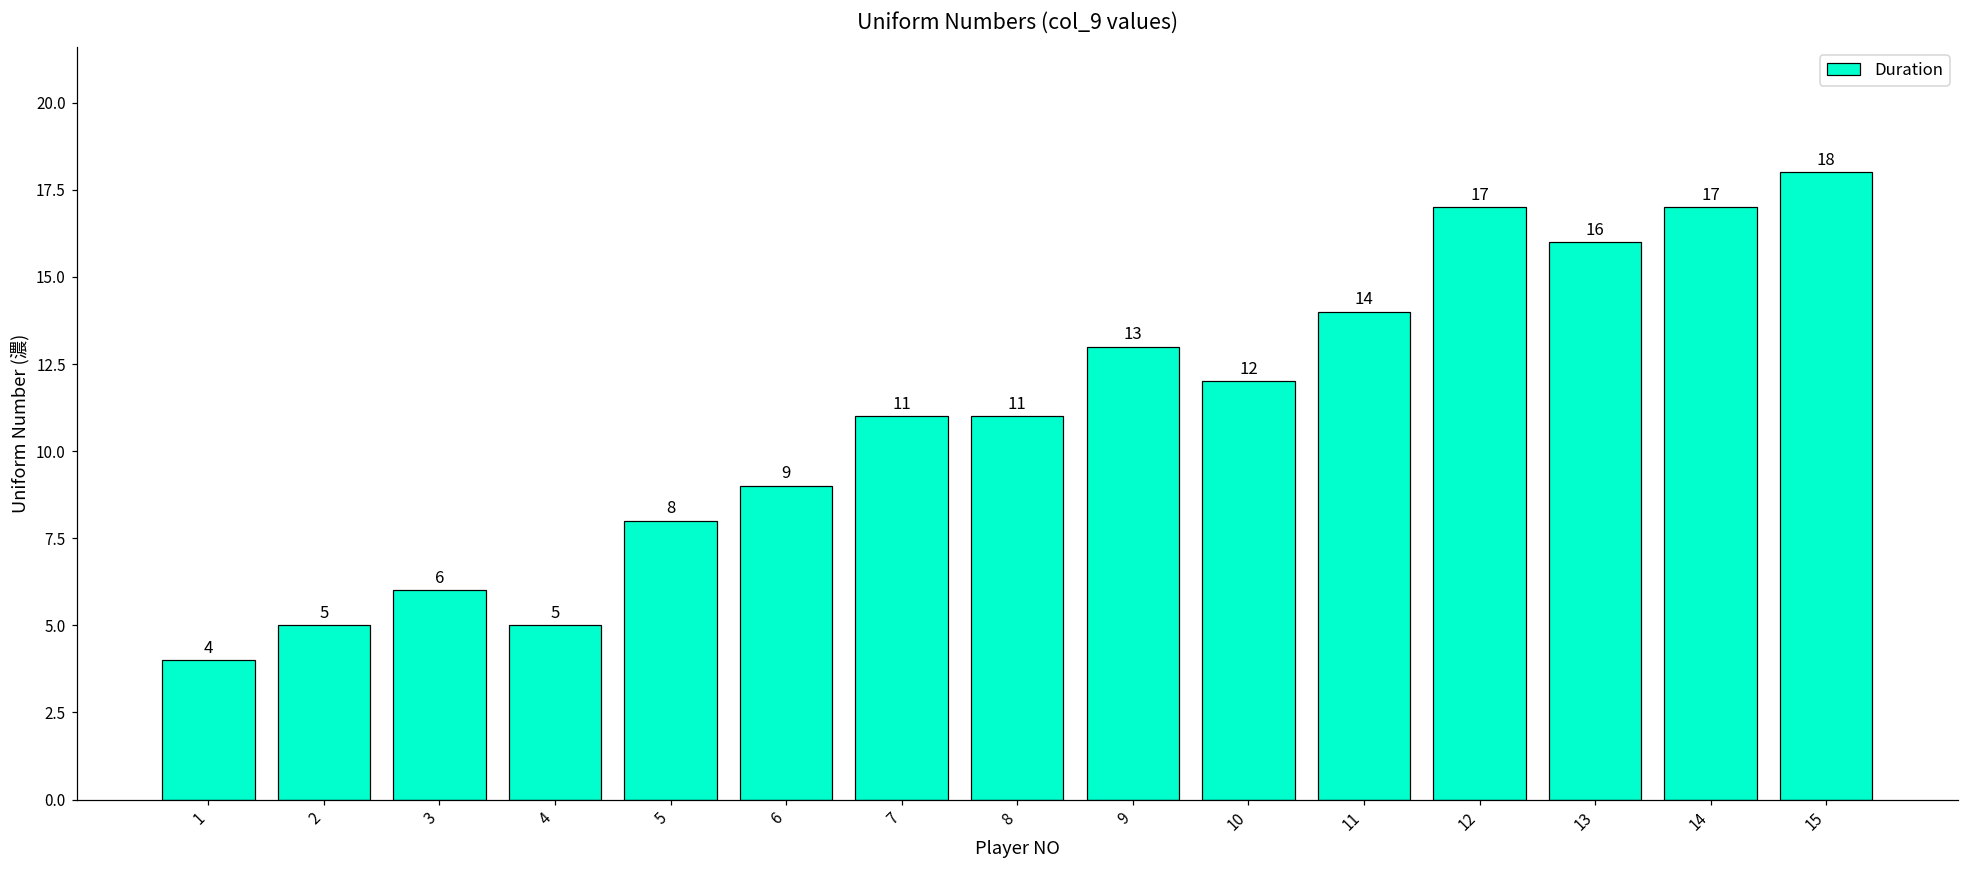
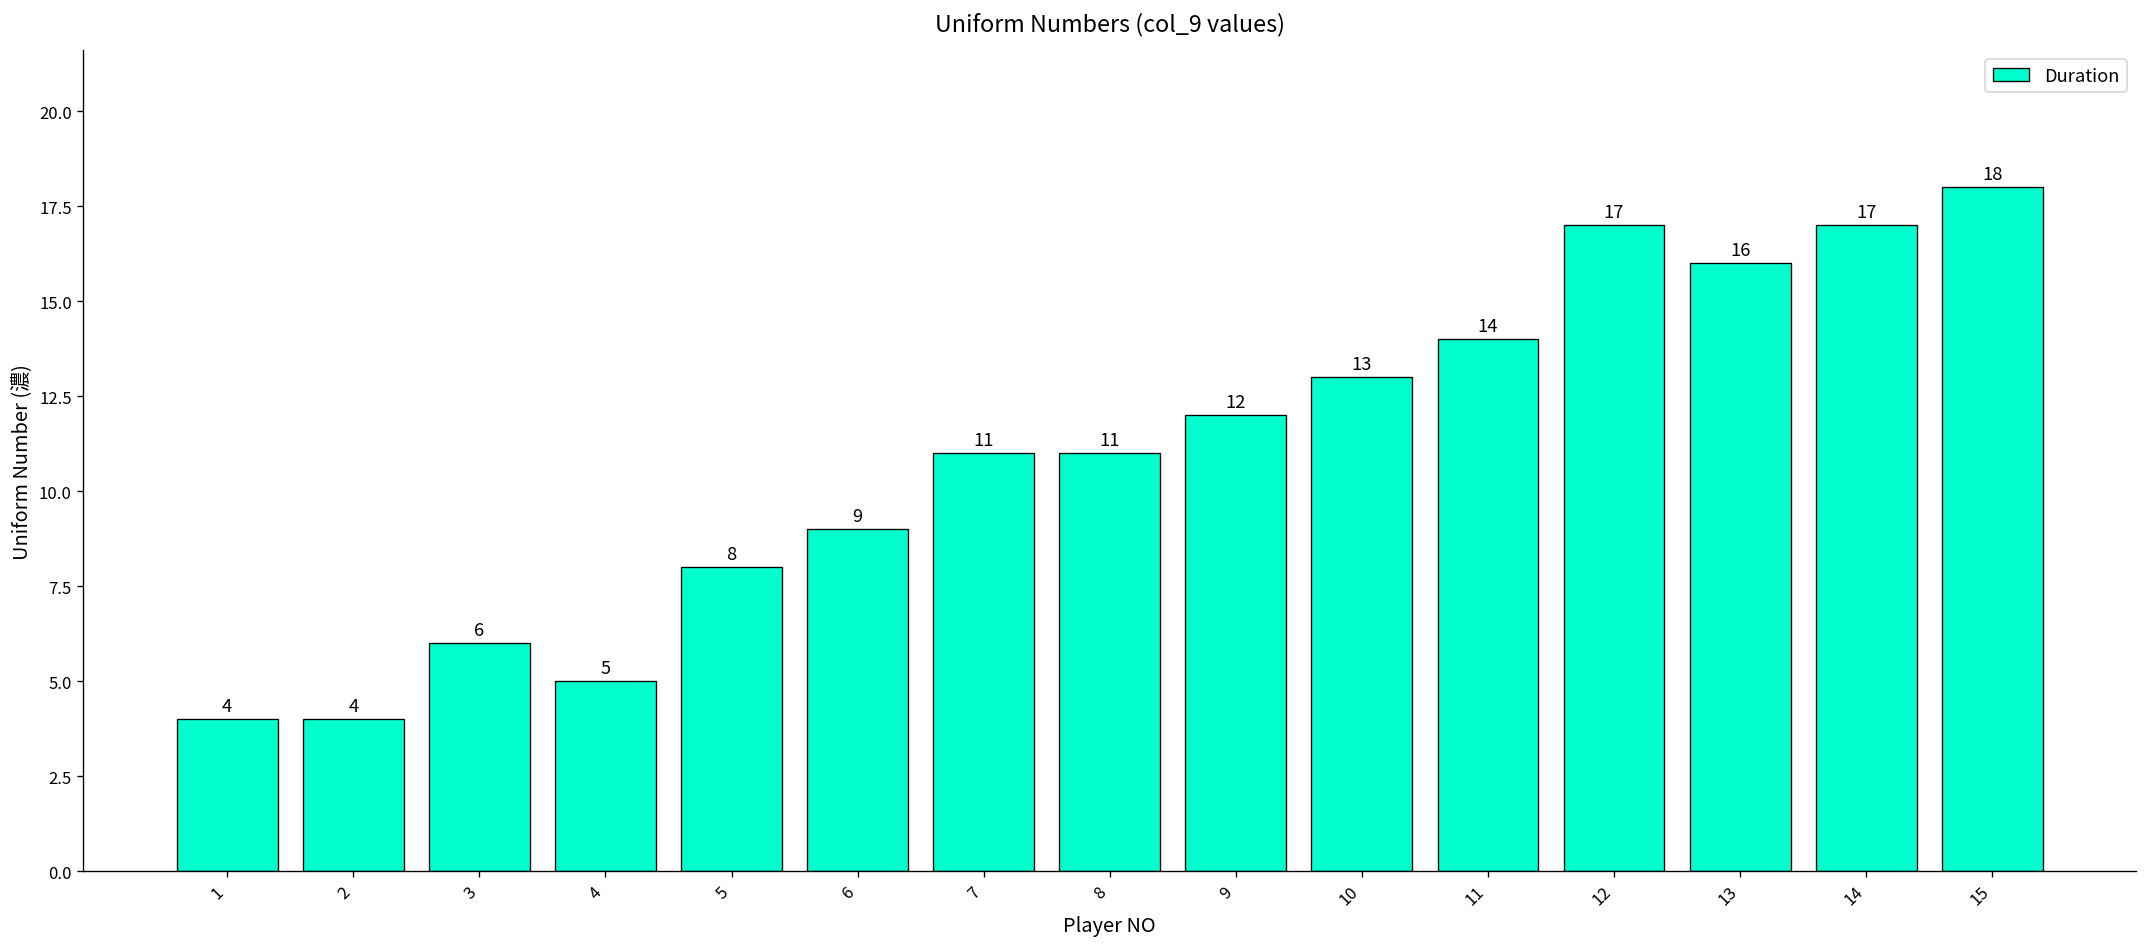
2: 5 -> 4
9: 13 -> 12
10: 12 -> 13
